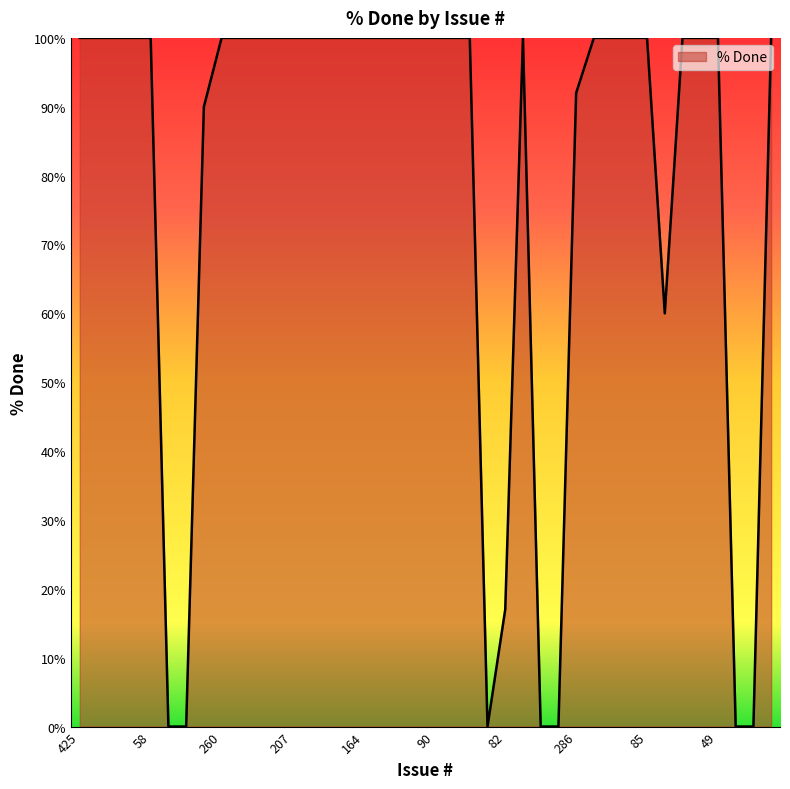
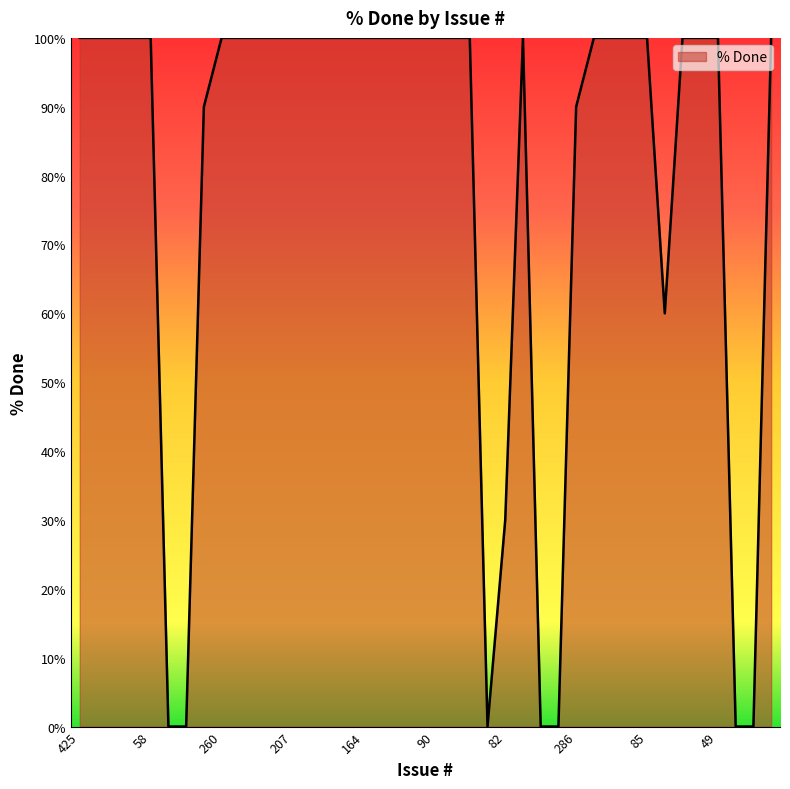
82: 17% -> 30%
286: 92% -> 90%
